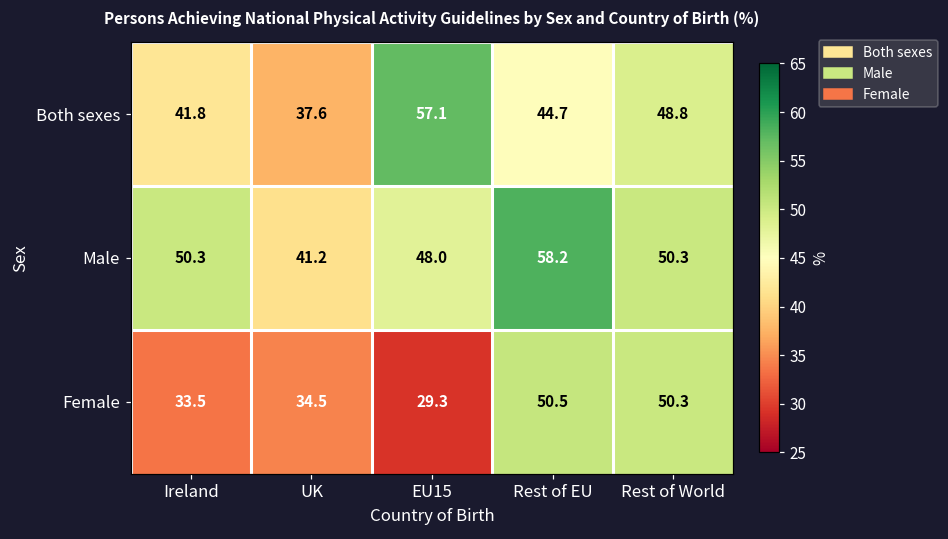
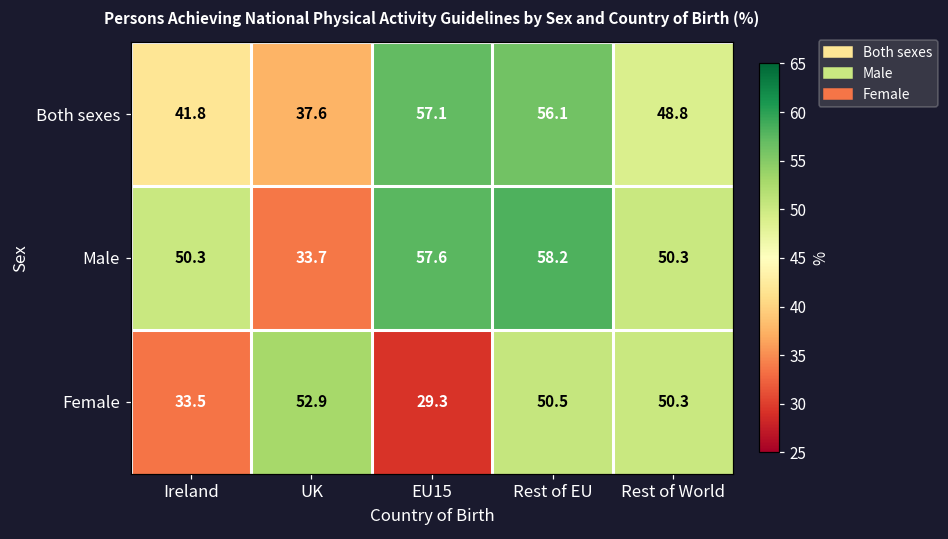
Both sexes, Rest of EU: 44.7 -> 56.1
Male, UK: 41.2 -> 33.7
Male, EU15: 48.0 -> 57.6
Female, UK: 34.5 -> 52.9
